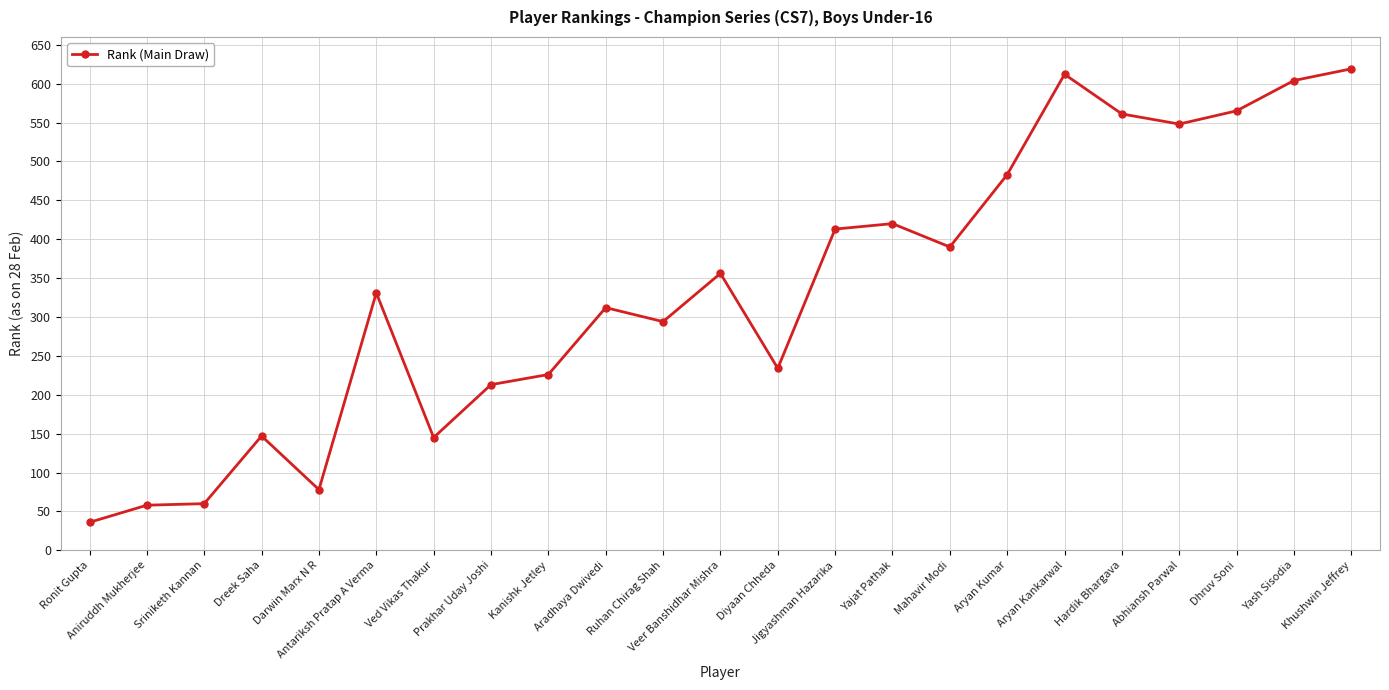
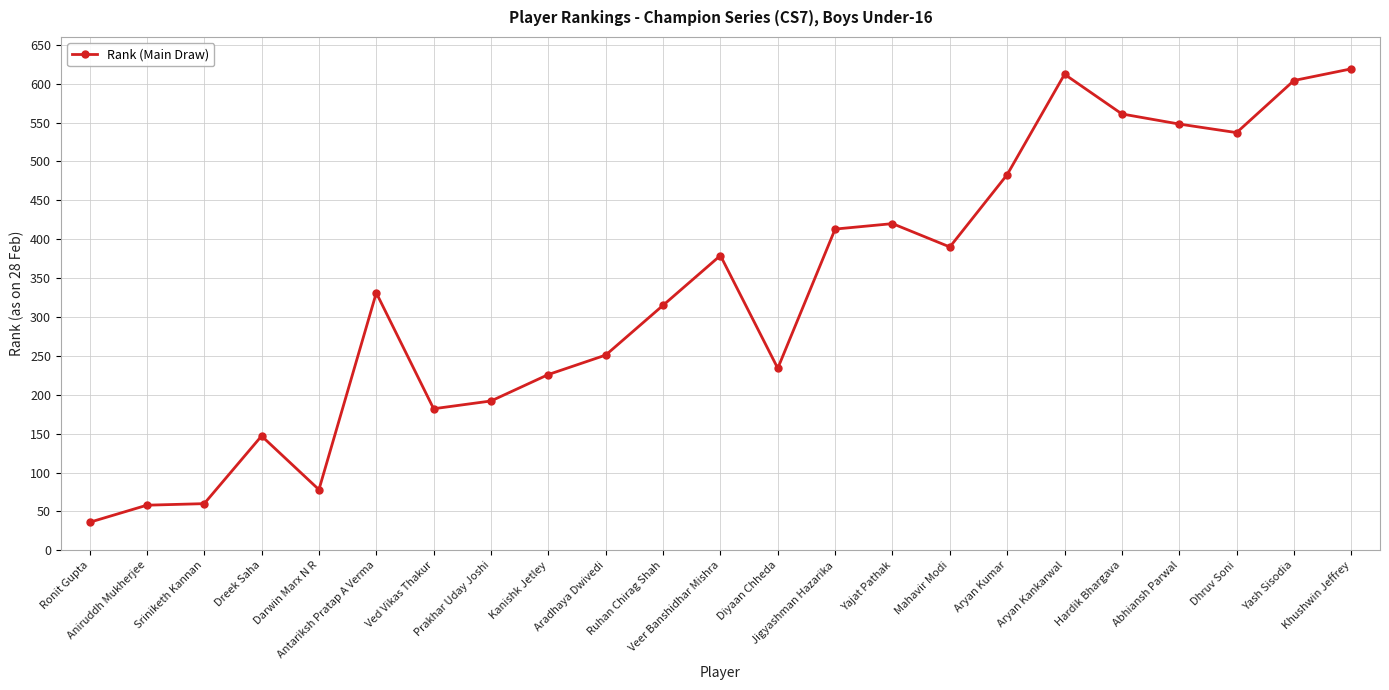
Ved Vikas Thakur: 150 -> 180
Prakhar Uday Joshi: 210 -> 190
Aradhaya Dwivedi: 310 -> 250
Ruhan Chirag Shah: 290 -> 320
Veer Banshidhar Mishra: 360 -> 380
Dhruv Soni: 570 -> 540
